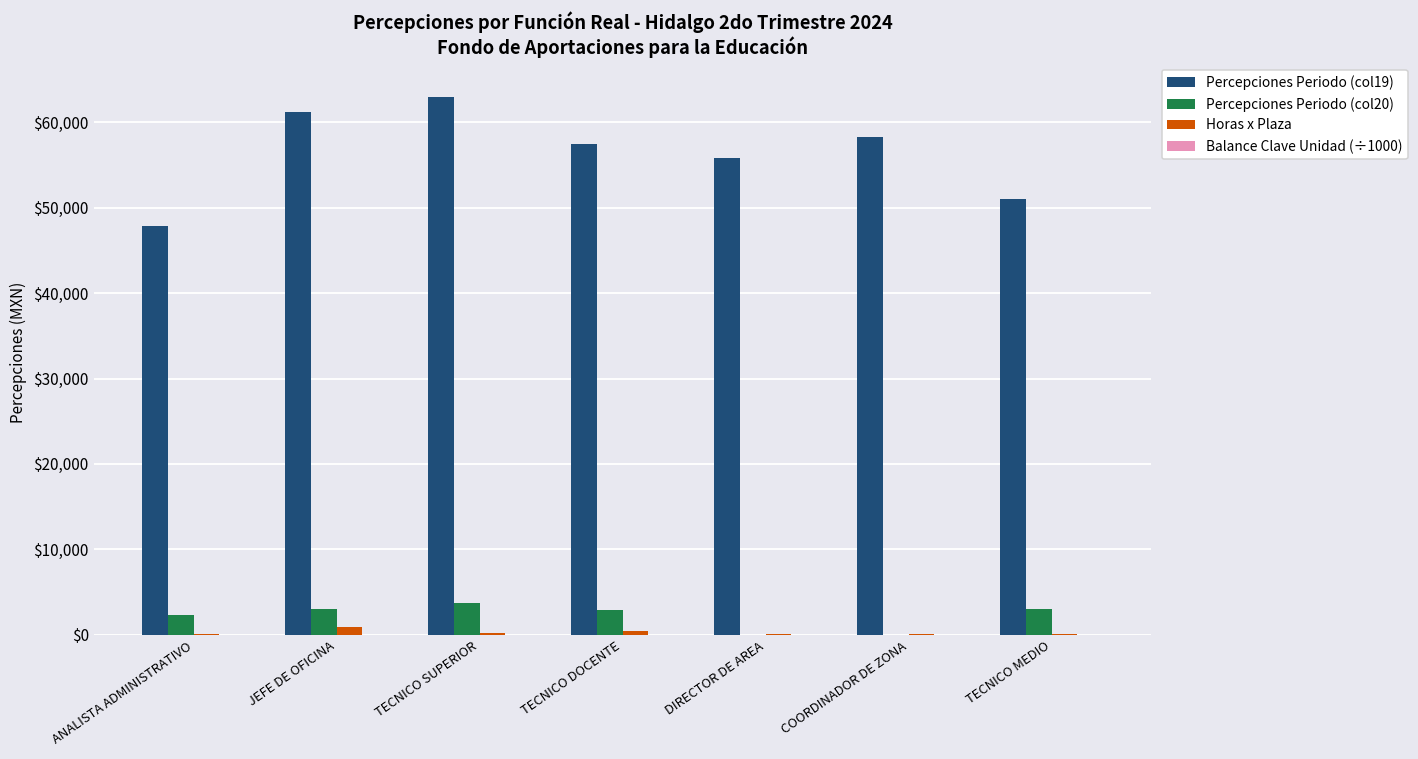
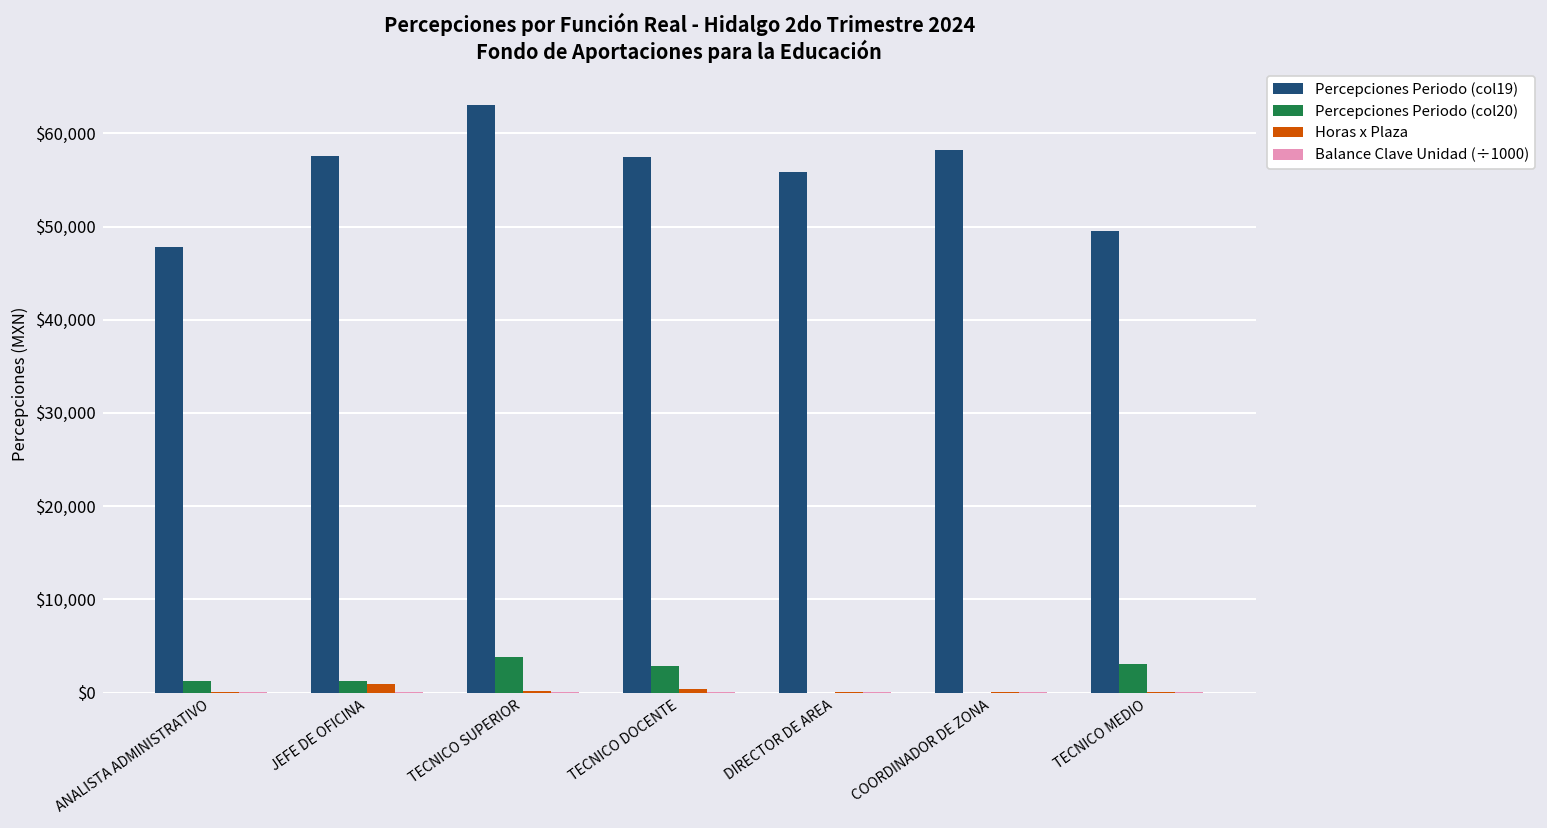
Percepciones Periodo (col20), ANALISTA ADMINISTRATIVO: $2,000 -> $1,000
Percepciones Periodo (col19), JEFE DE OFICINA: $61,000 -> $58,000
Percepciones Periodo (col20), JEFE DE OFICINA: $3,000 -> $1,000
Percepciones Periodo (col19), TECNICO MEDIO: $51,000 -> $50,000
